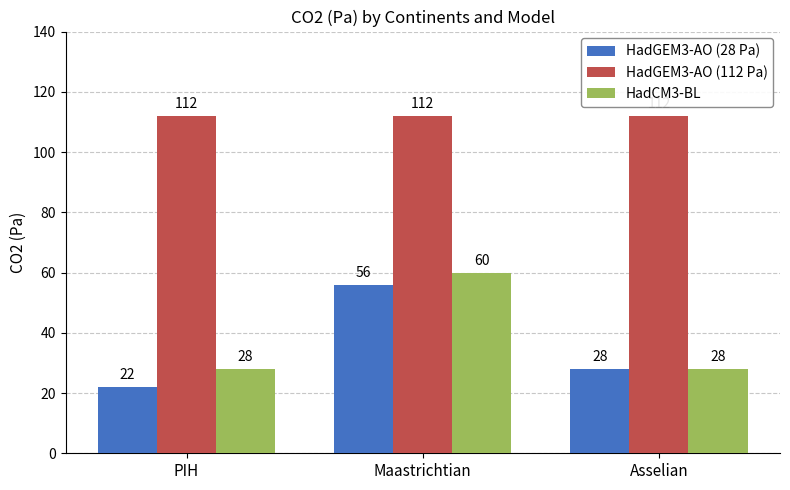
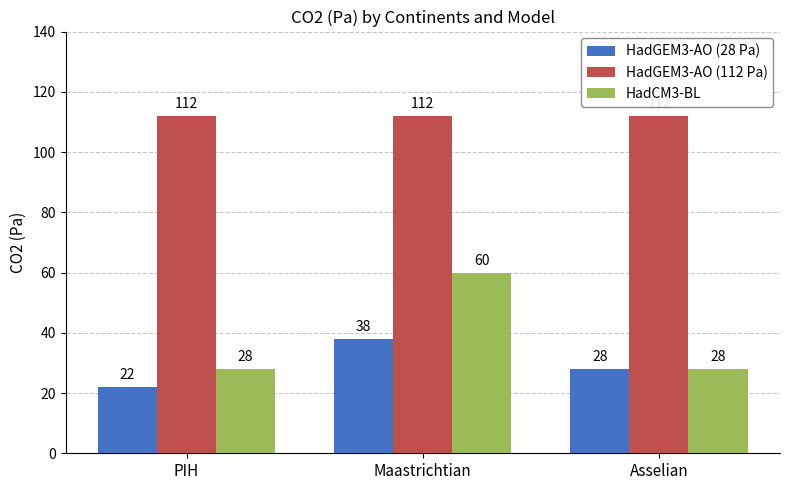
HadGEM3-AO (28 Pa), Maastrichtian: 56 -> 38
